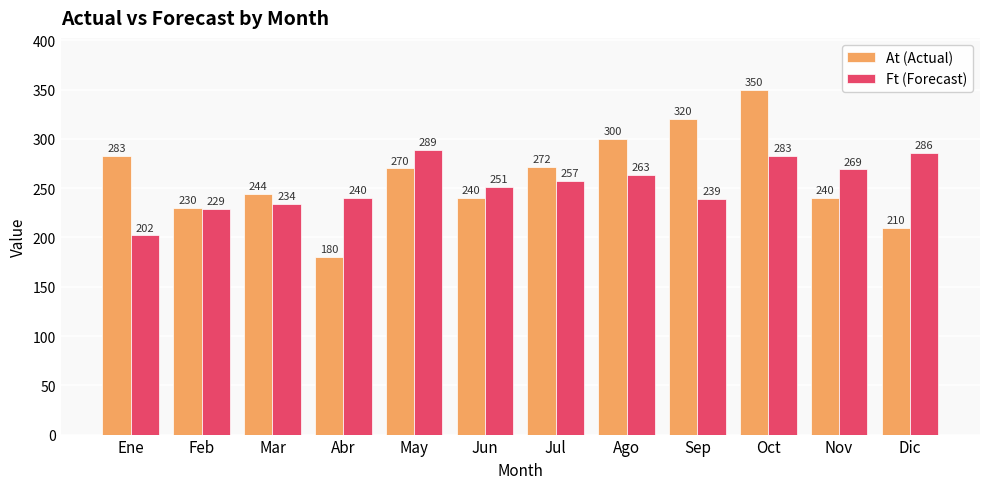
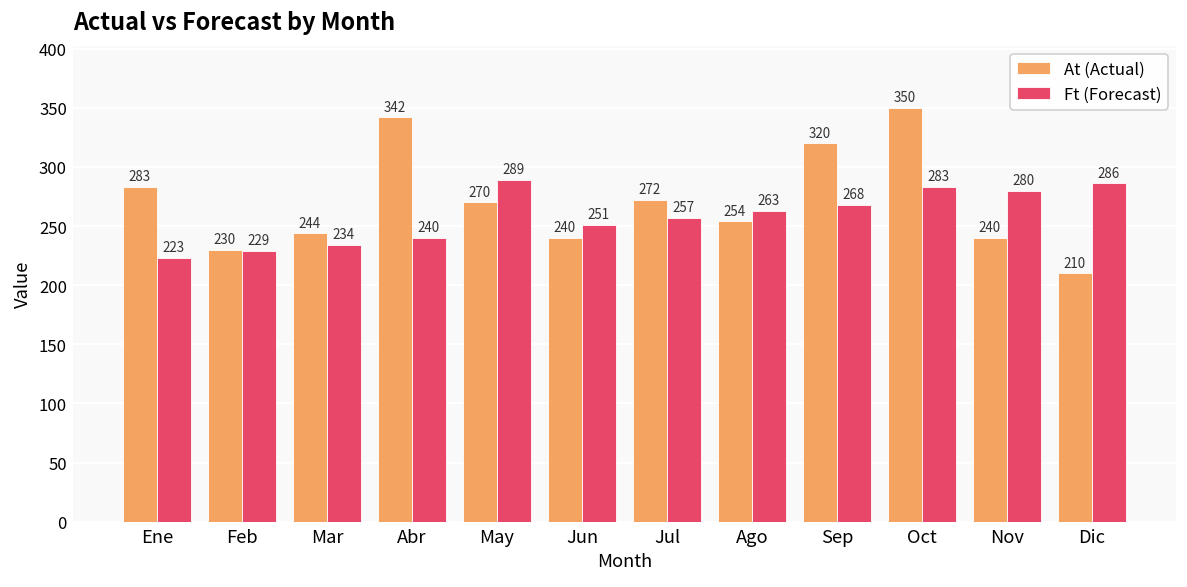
Ft (Forecast), Ene: 202 -> 223
At (Actual), Abr: 180 -> 342
At (Actual), Ago: 300 -> 254
Ft (Forecast), Sep: 239 -> 268
Ft (Forecast), Nov: 269 -> 280
